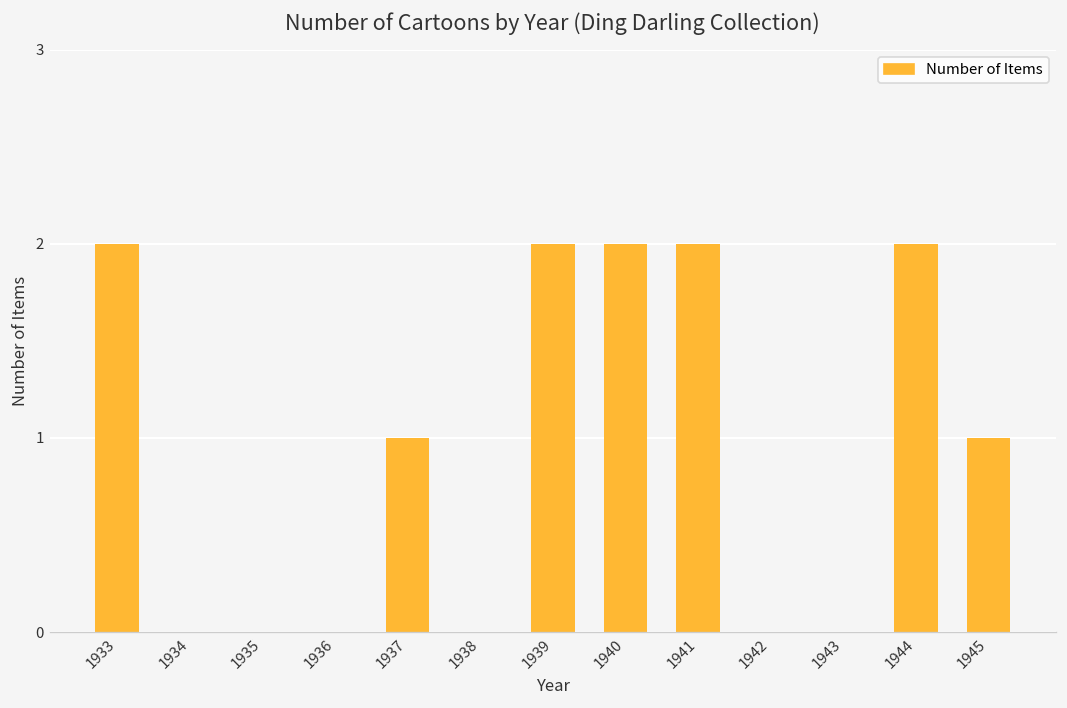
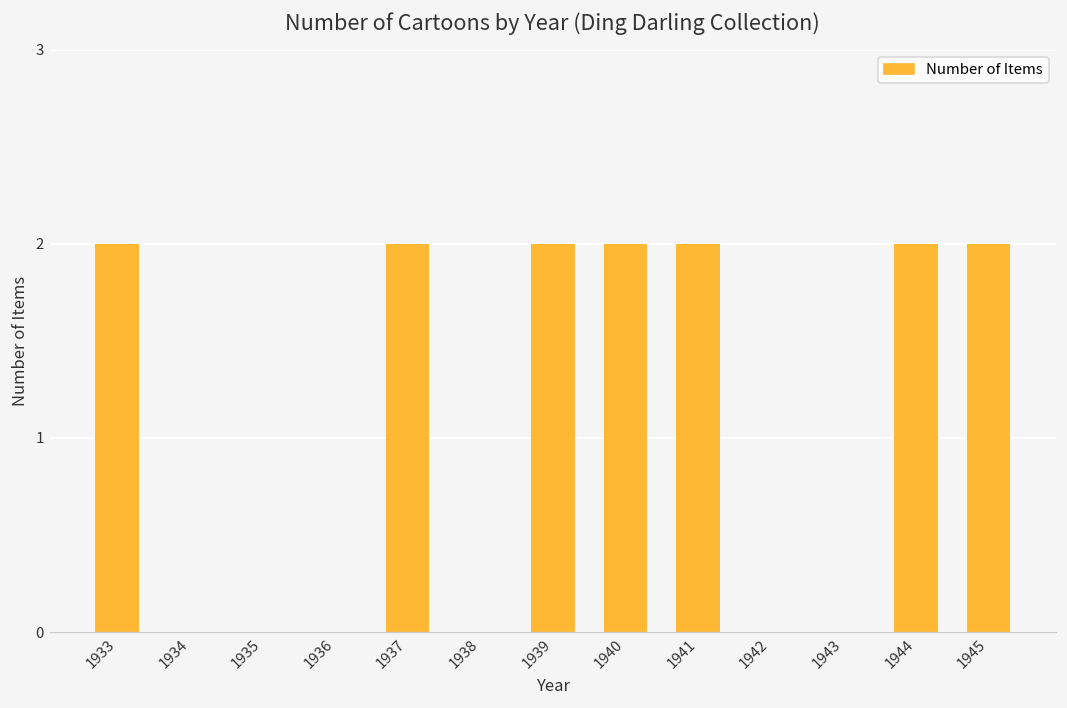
1937: 1 -> 2
1945: 1 -> 2
